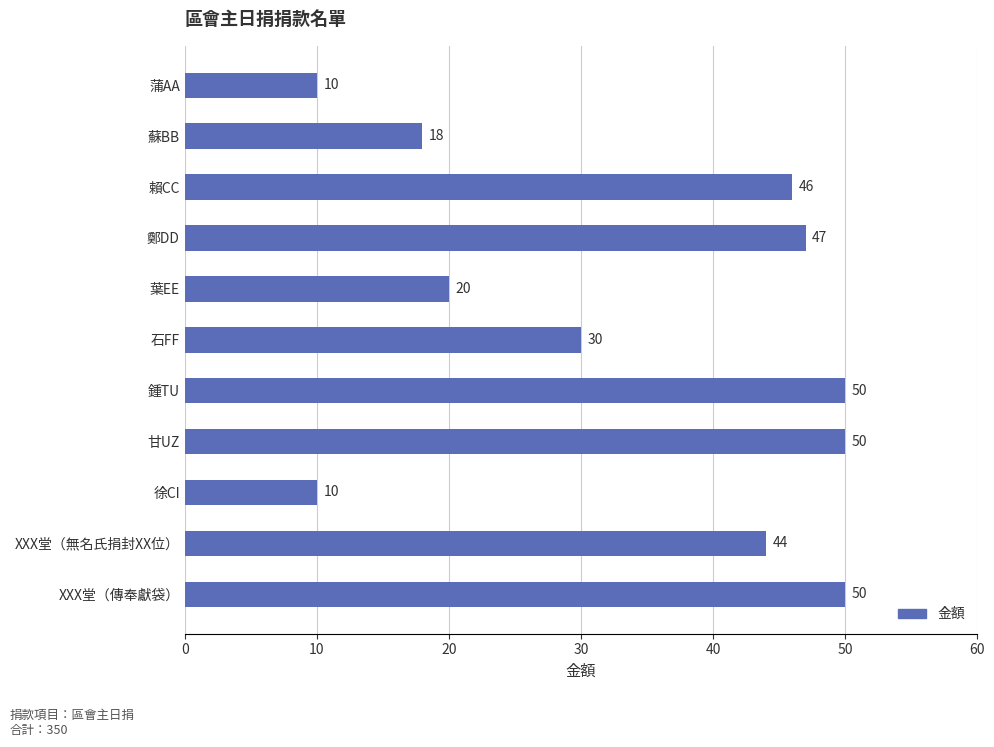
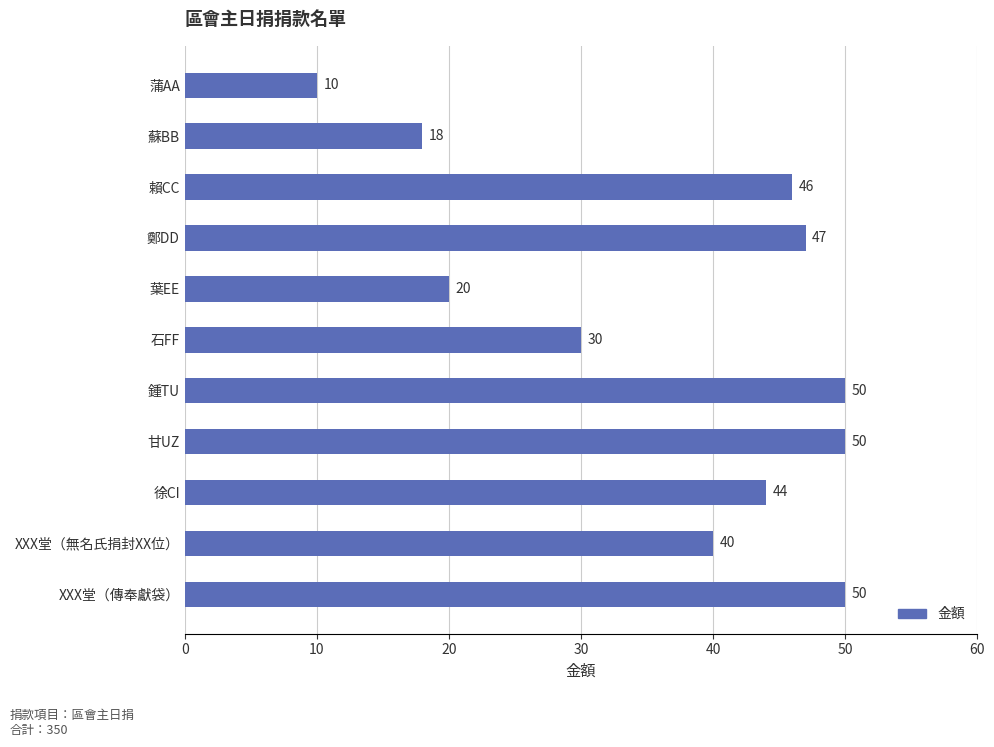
徐CI: 10 -> 44
XXX堂（無名氏捐封XX位）: 44 -> 40
